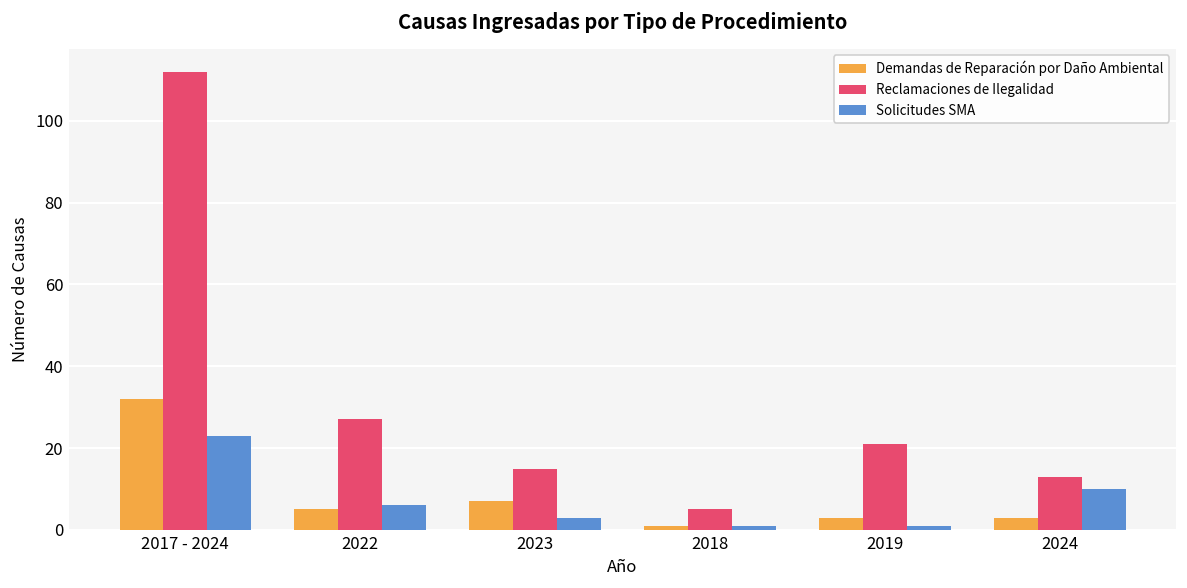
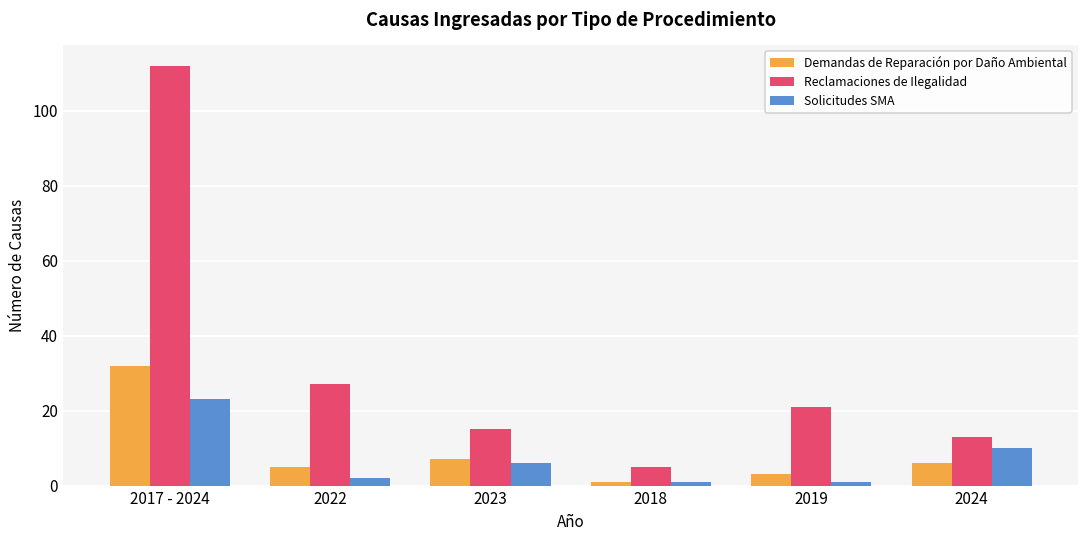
Solicitudes SMA, 2022: 6 -> 2
Solicitudes SMA, 2023: 3 -> 6
Demandas de Reparación por Daño Ambiental, 2024: 3 -> 6
